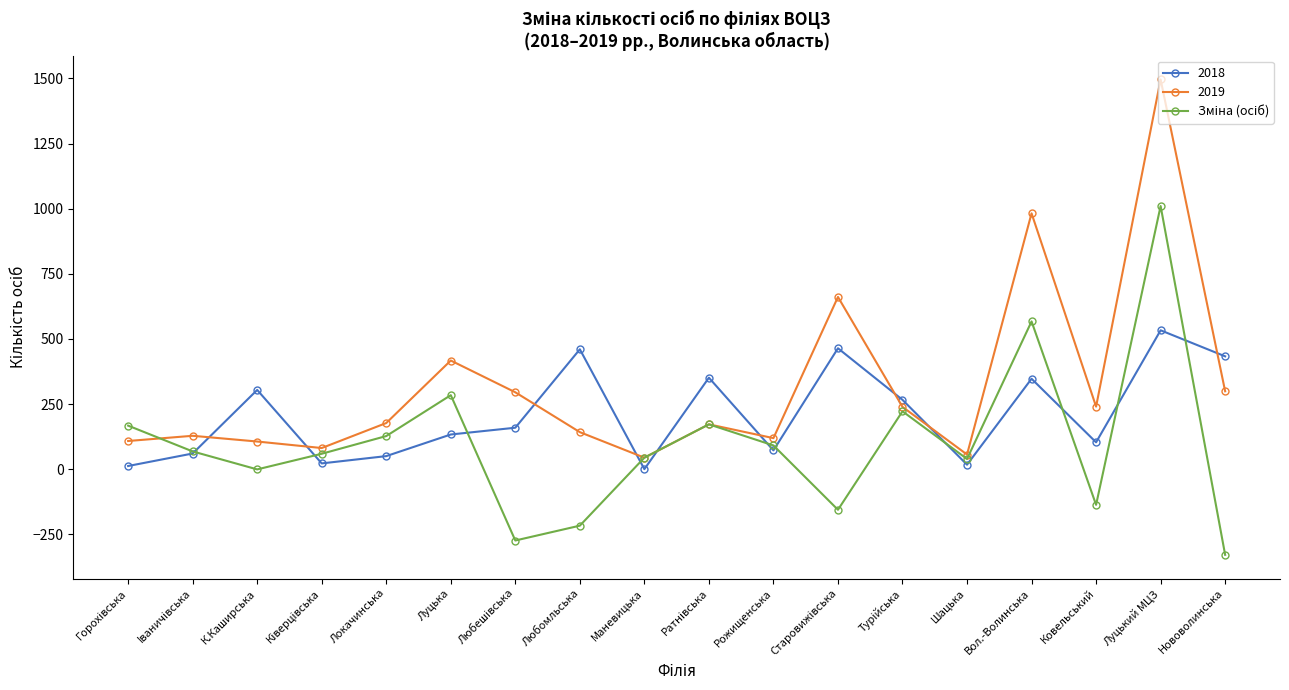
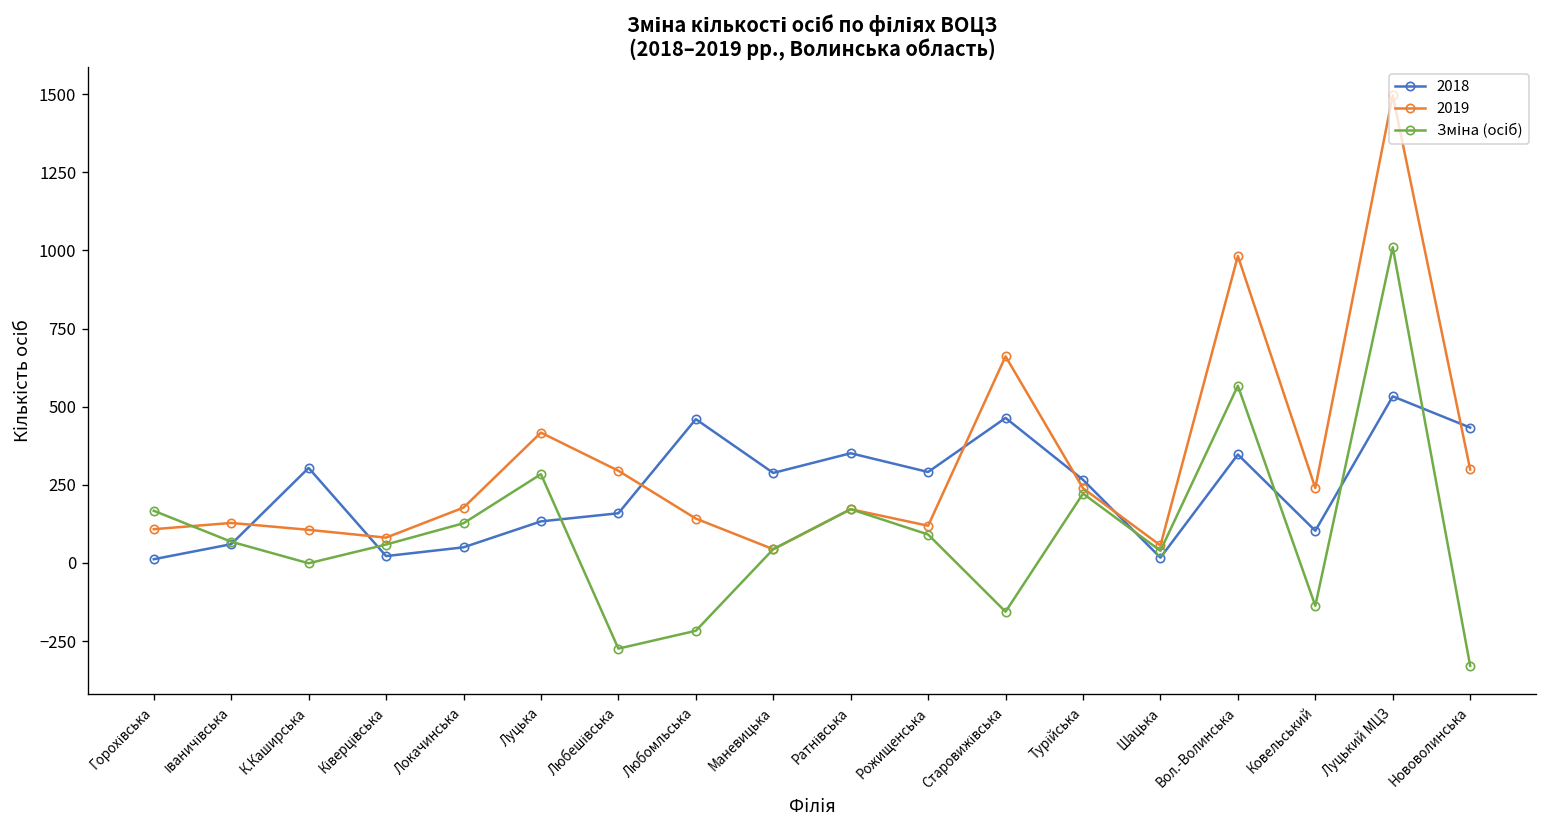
2018, Маневицька: 0 -> 290
2018, Рожищенська: 70 -> 290
